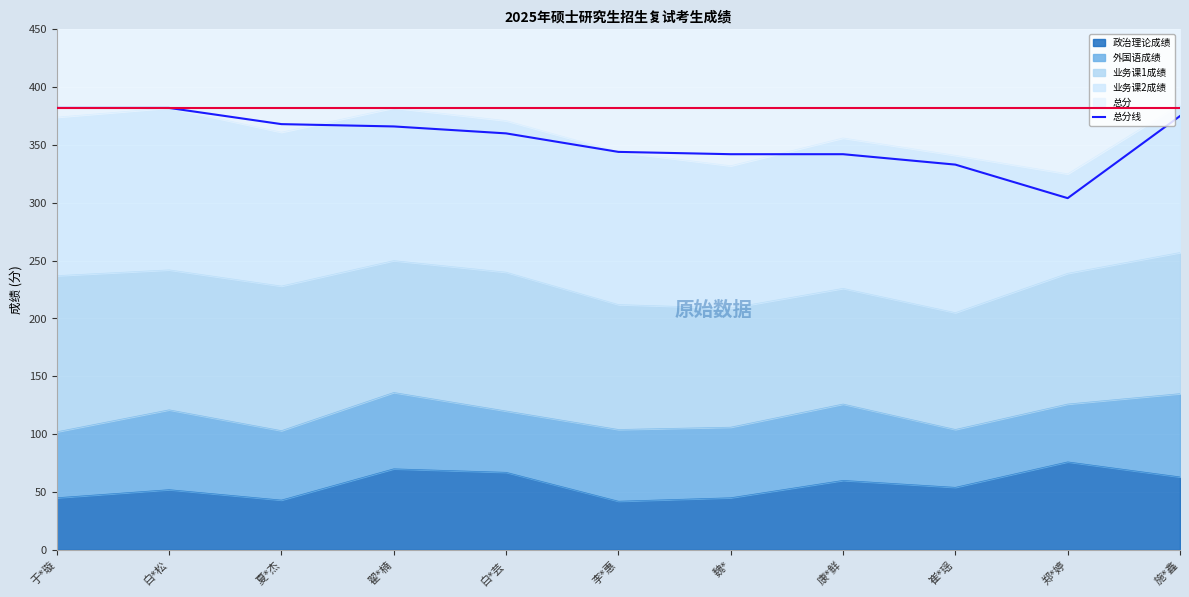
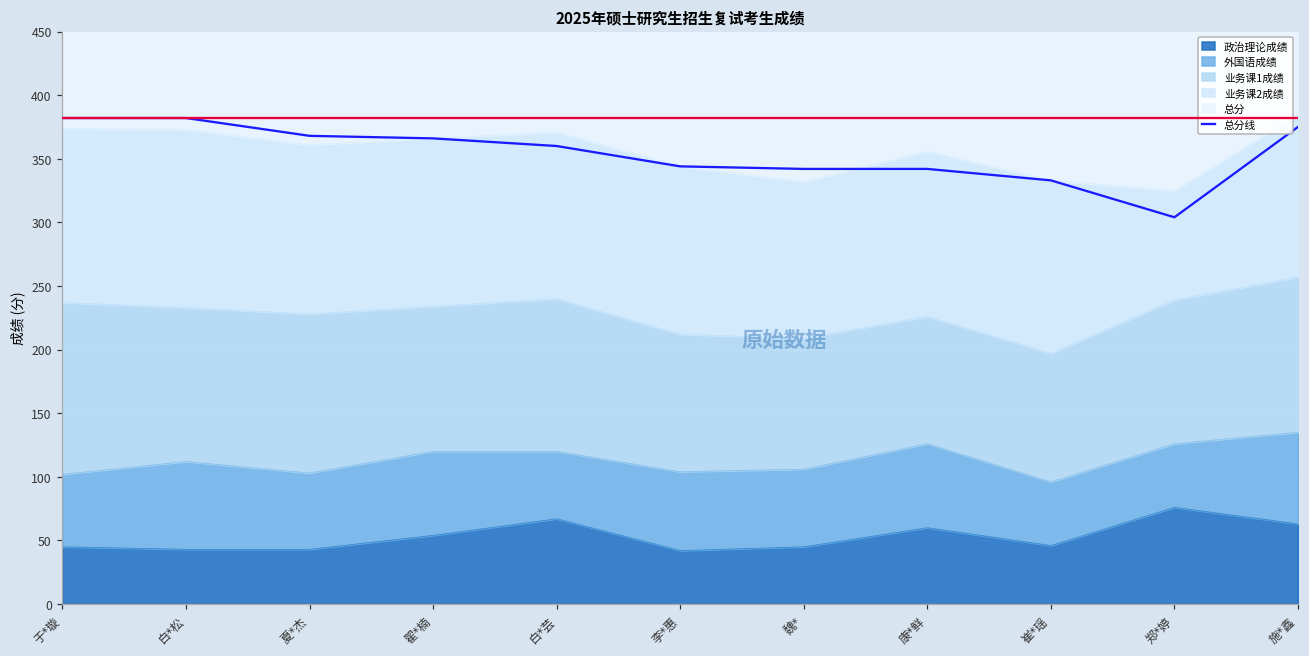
政治理论成绩, 白*松: 52 -> 43
政治理论成绩, 翟*楠: 70 -> 54
政治理论成绩, 崔*瑶: 54 -> 46
